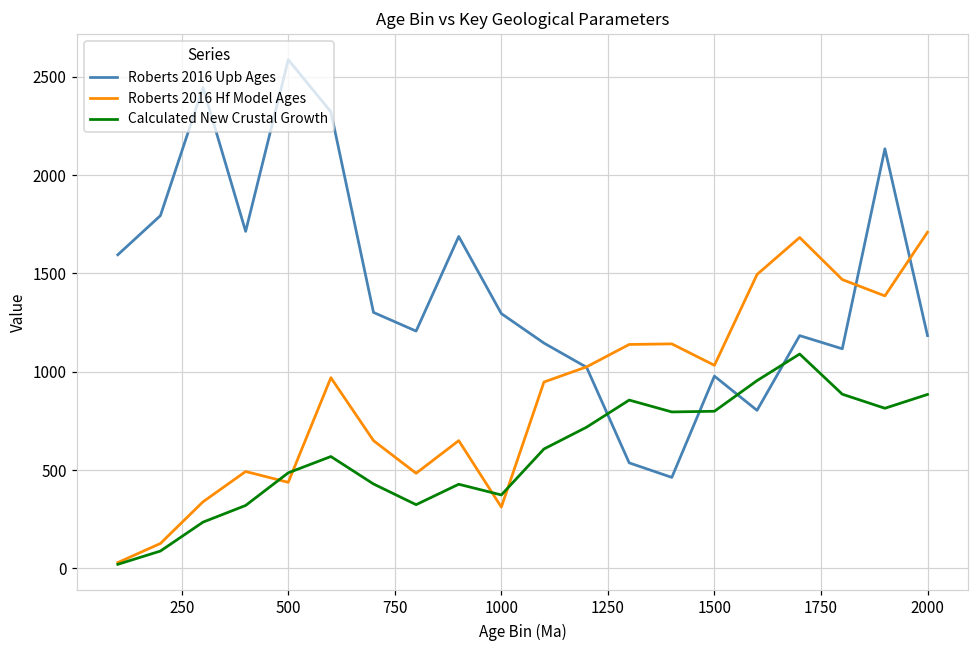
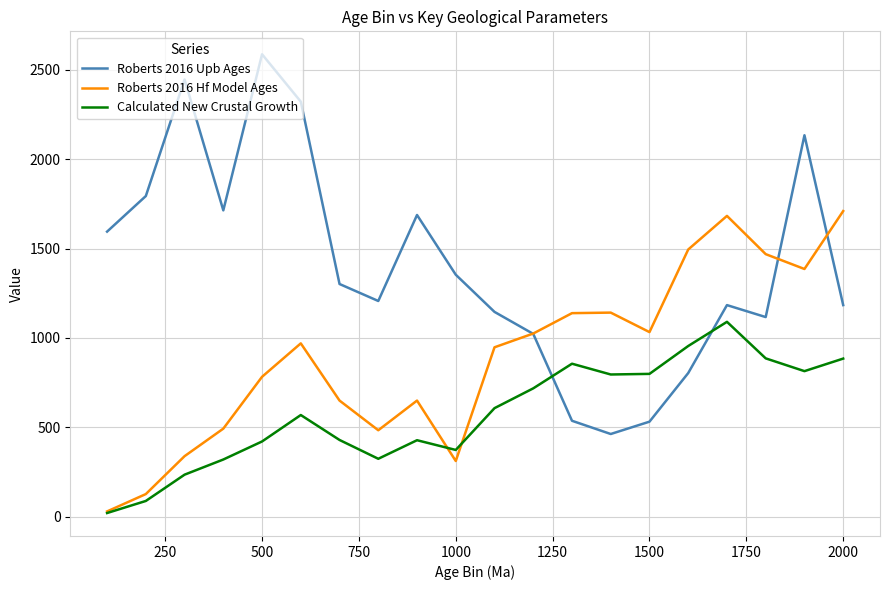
Roberts 2016 Hf Model Ages, 500: 440 -> 780
Calculated New Crustal Growth, 500: 490 -> 420
Roberts 2016 Upb Ages, 1000: 1300 -> 1350
Roberts 2016 Upb Ages, 1500: 980 -> 530
